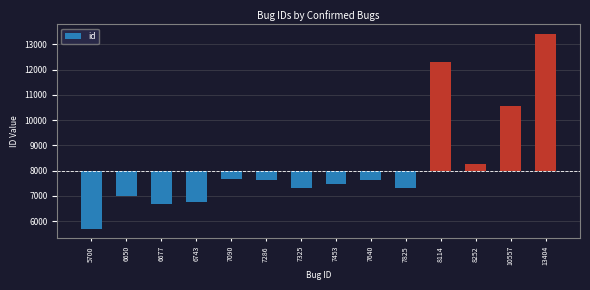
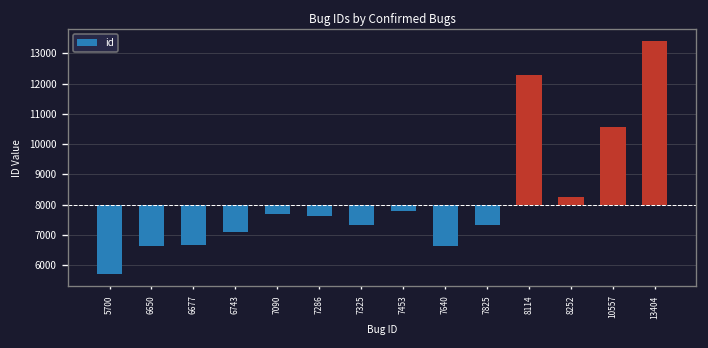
6650: 7000 -> 6700
6743: 6700 -> 7100
7453: 7500 -> 7800
7640: 7600 -> 6600
